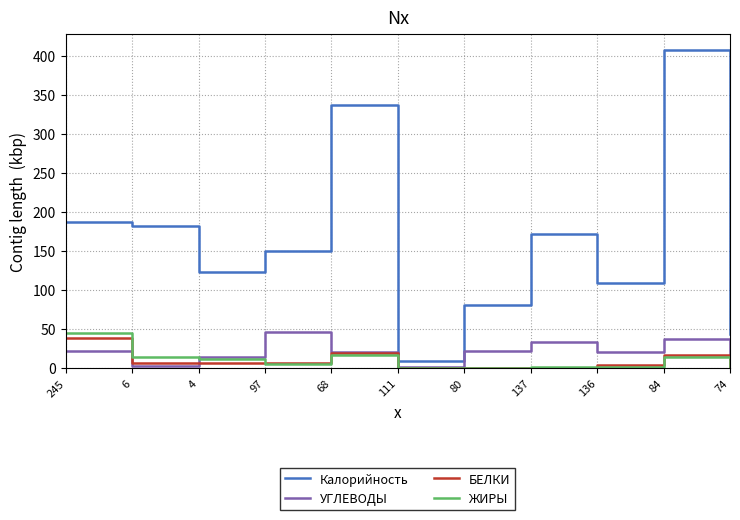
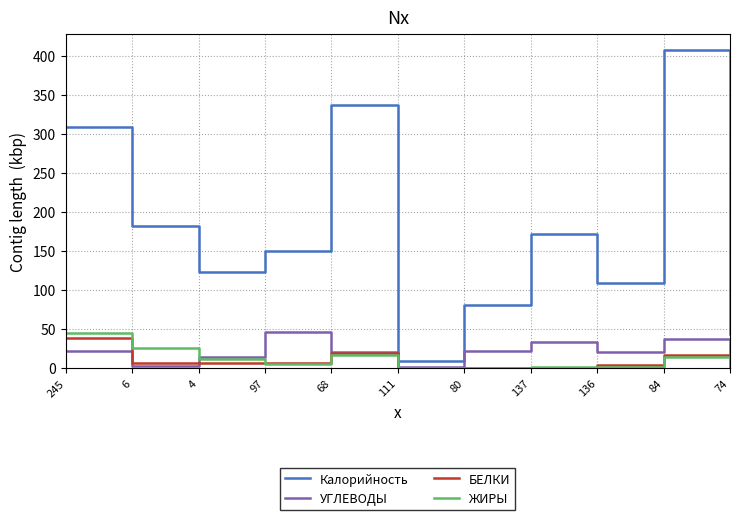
Калорийность, 245: 190 -> 310
ЖИРЫ, 6: 10 -> 30
